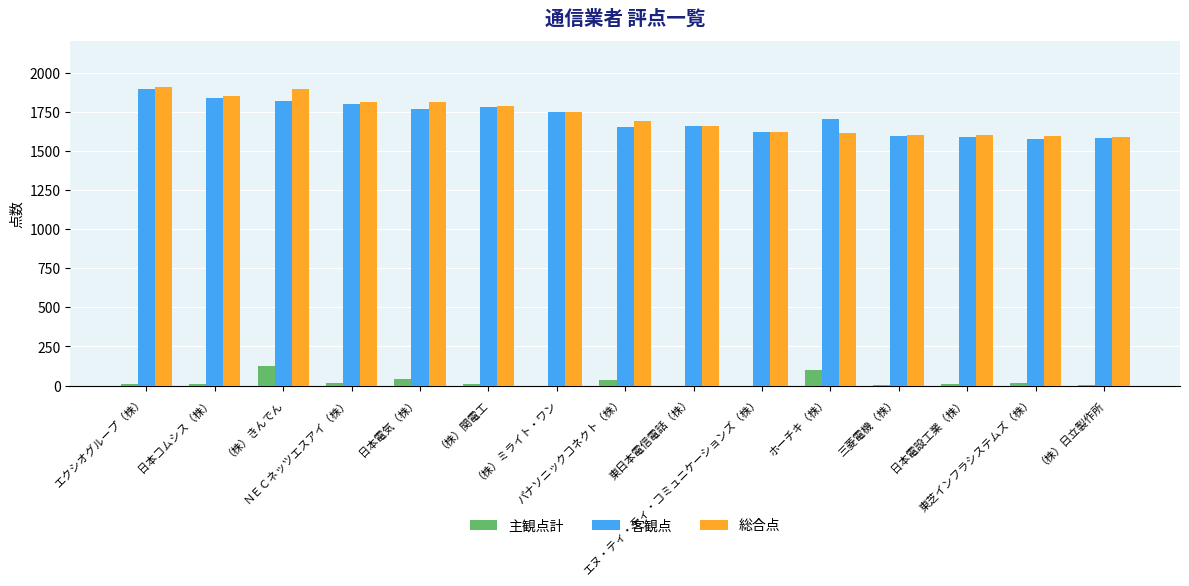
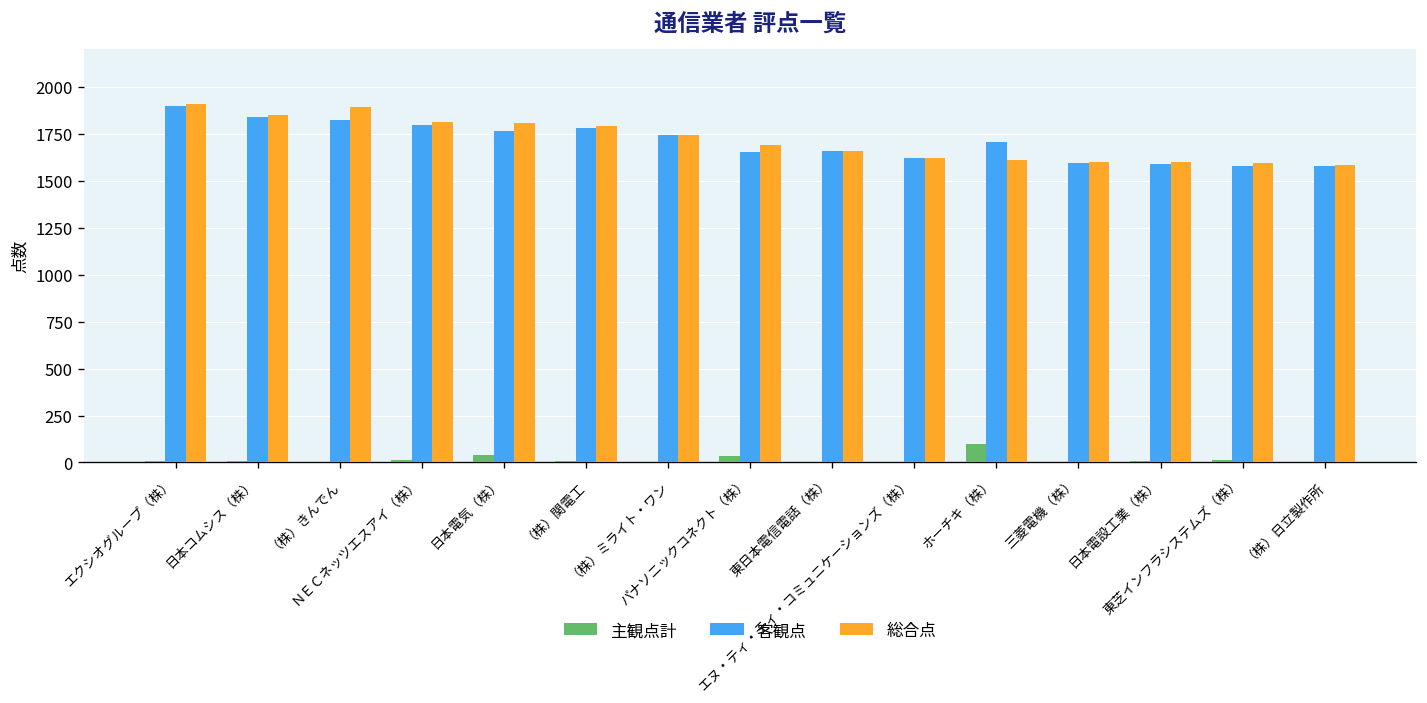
主観点計, （株）きんでん: 120 -> 0
